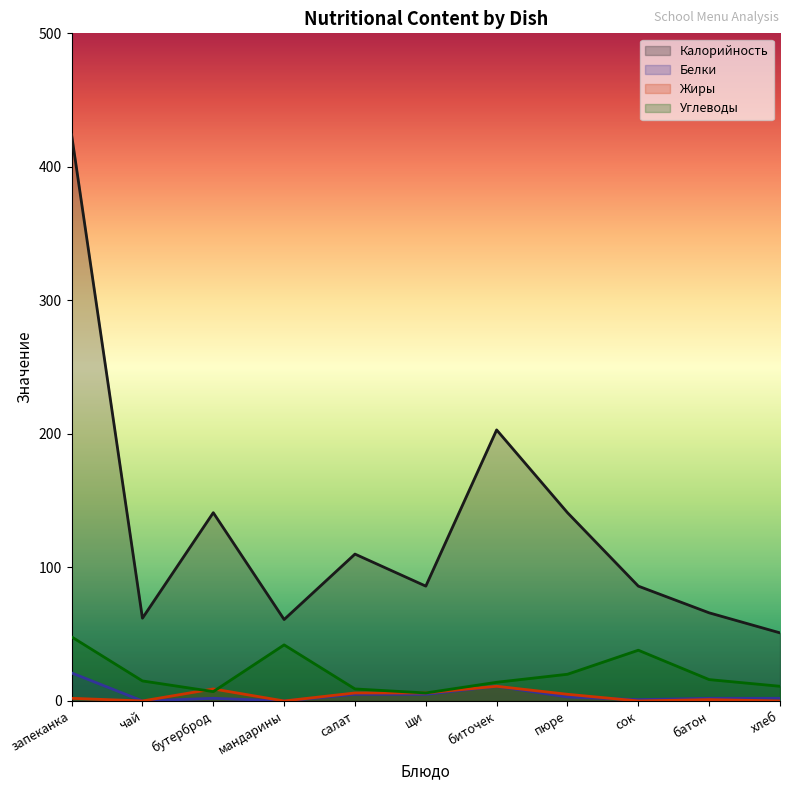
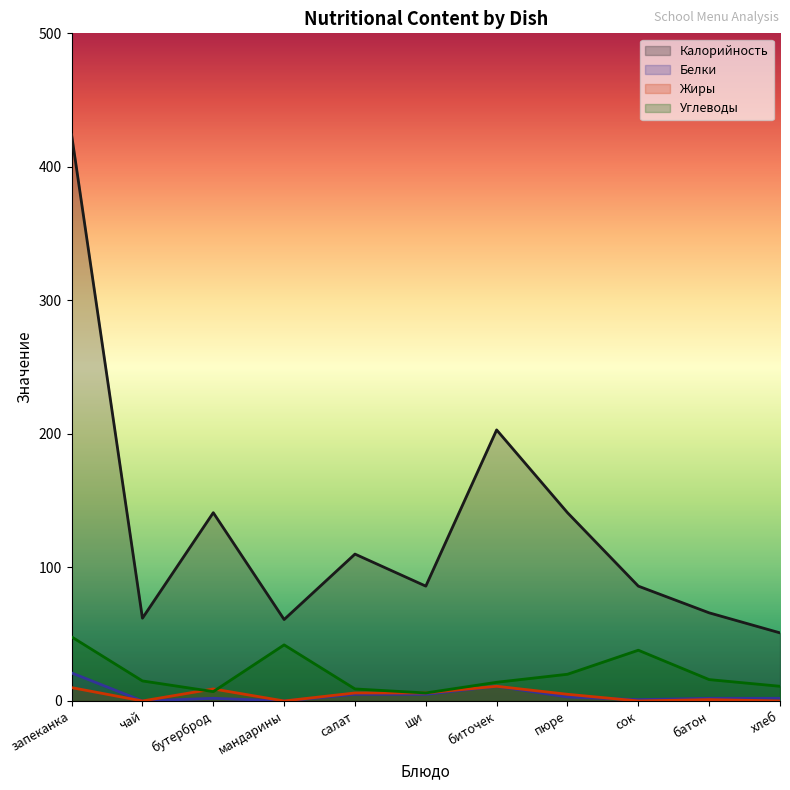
Жиры, запеканка: 2 -> 10
